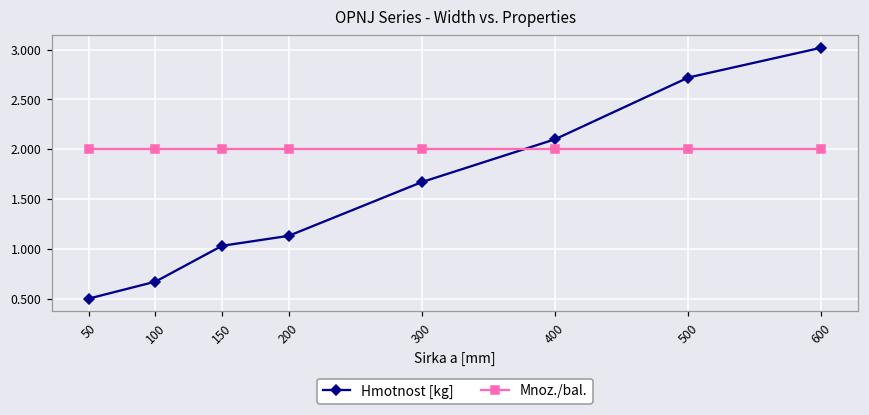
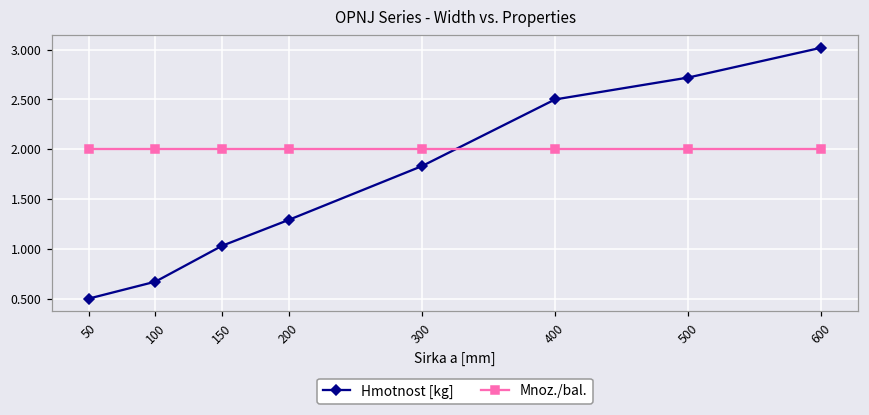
Hmotnost [kg], 200: 1.1 -> 1.3
Hmotnost [kg], 300: 1.7 -> 1.8
Hmotnost [kg], 400: 2.1 -> 2.5
